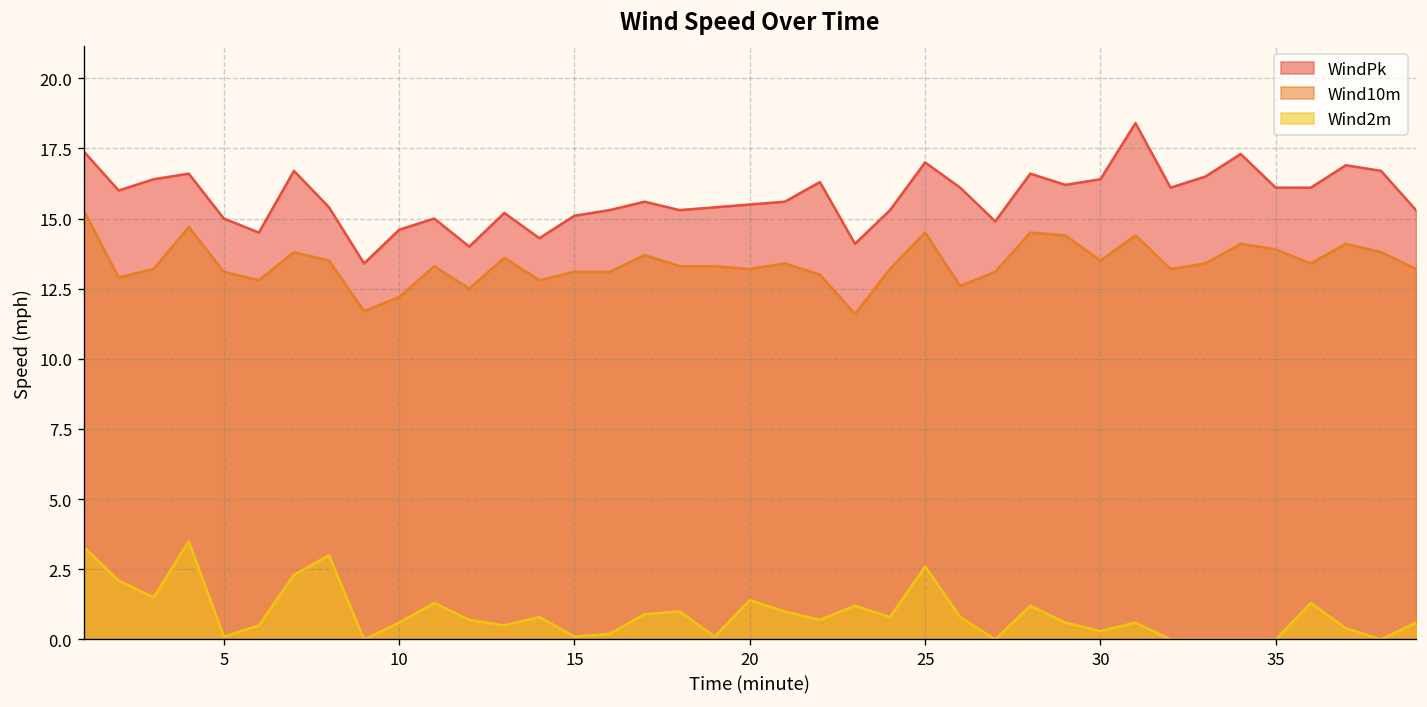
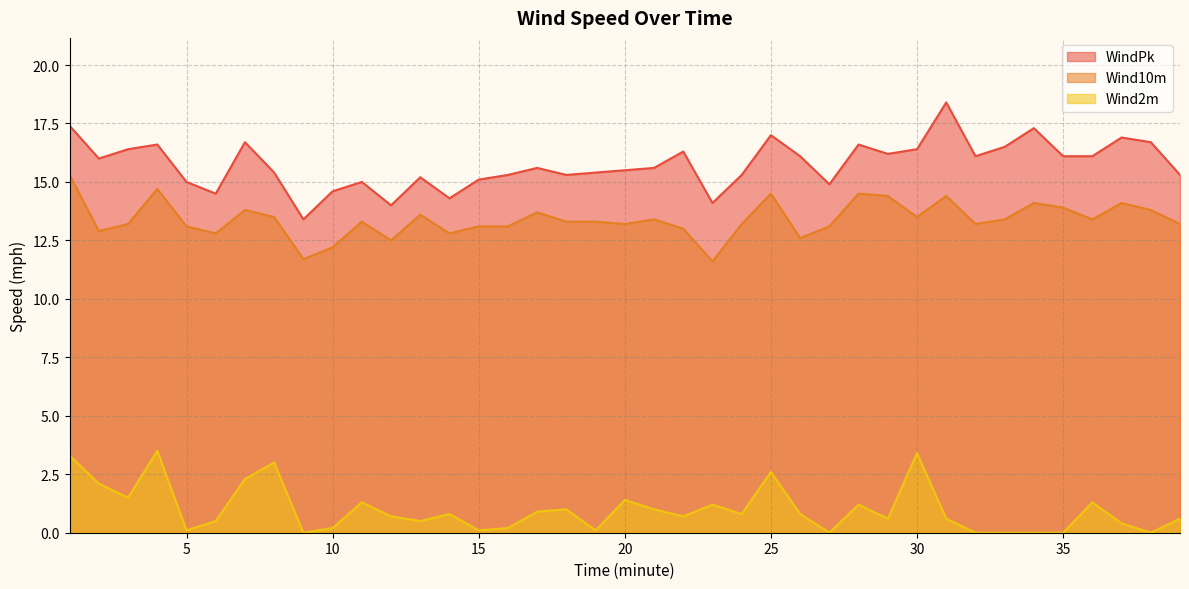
Wind2m, 10: 0.6 -> 0.2
Wind2m, 30: 0.3 -> 3.4
